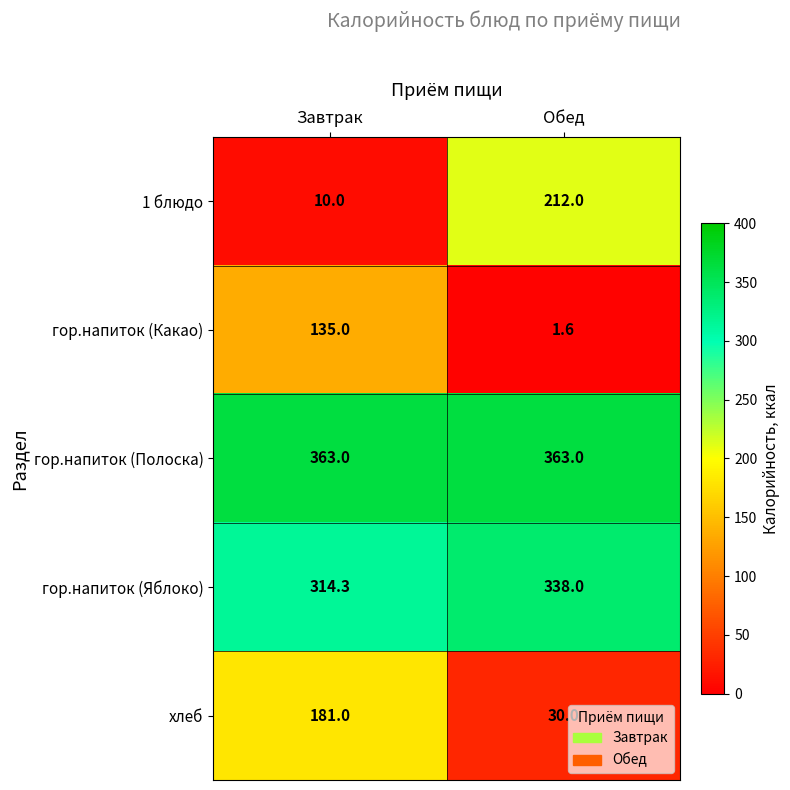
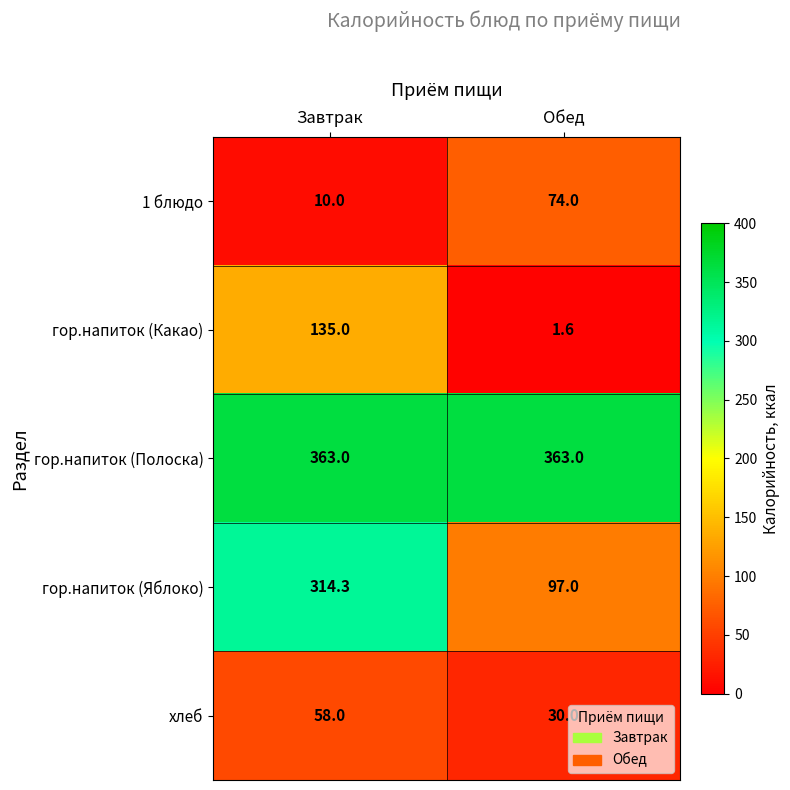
1 блюдо, Обед: 212.0 -> 74.0
гор.напиток (Яблоко), Обед: 338.0 -> 97.0
хлеб, Завтрак: 181.0 -> 58.0
